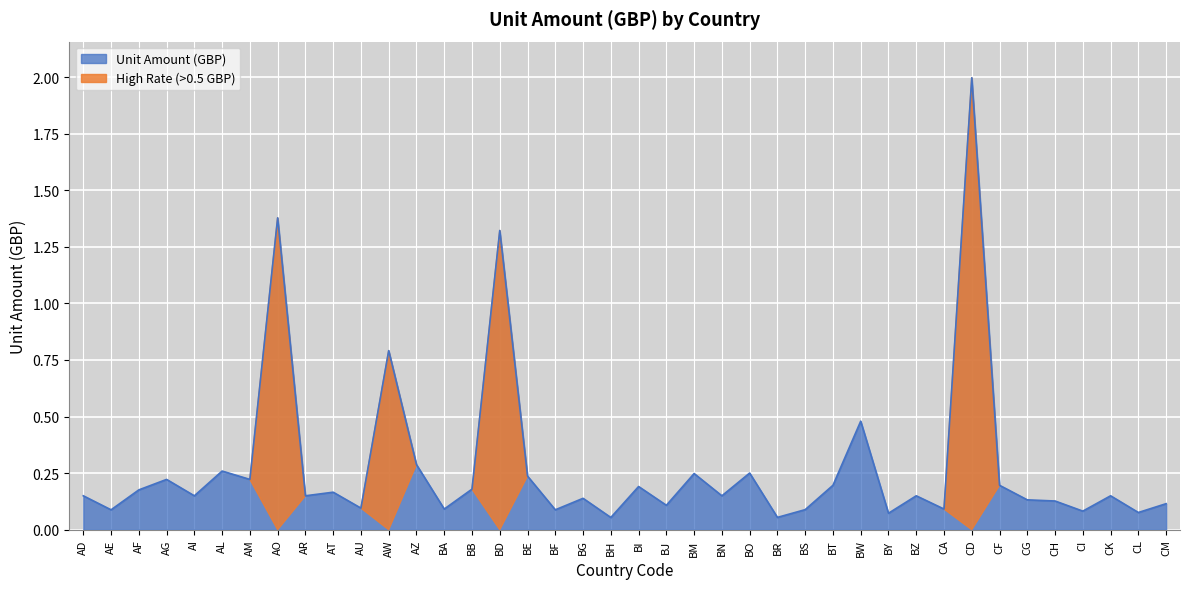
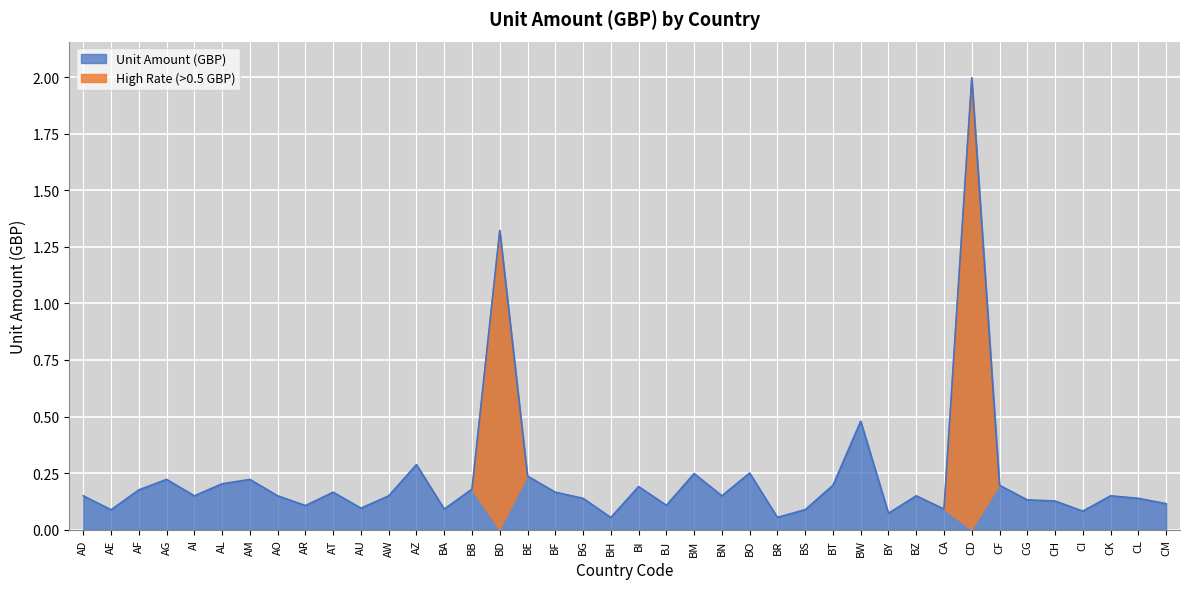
AL: 0.26 -> 0.20
AO: 1.38 -> 0.15
AR: 0.15 -> 0.11
AW: 0.79 -> 0.15
BF: 0.09 -> 0.17
CL: 0.08 -> 0.14
